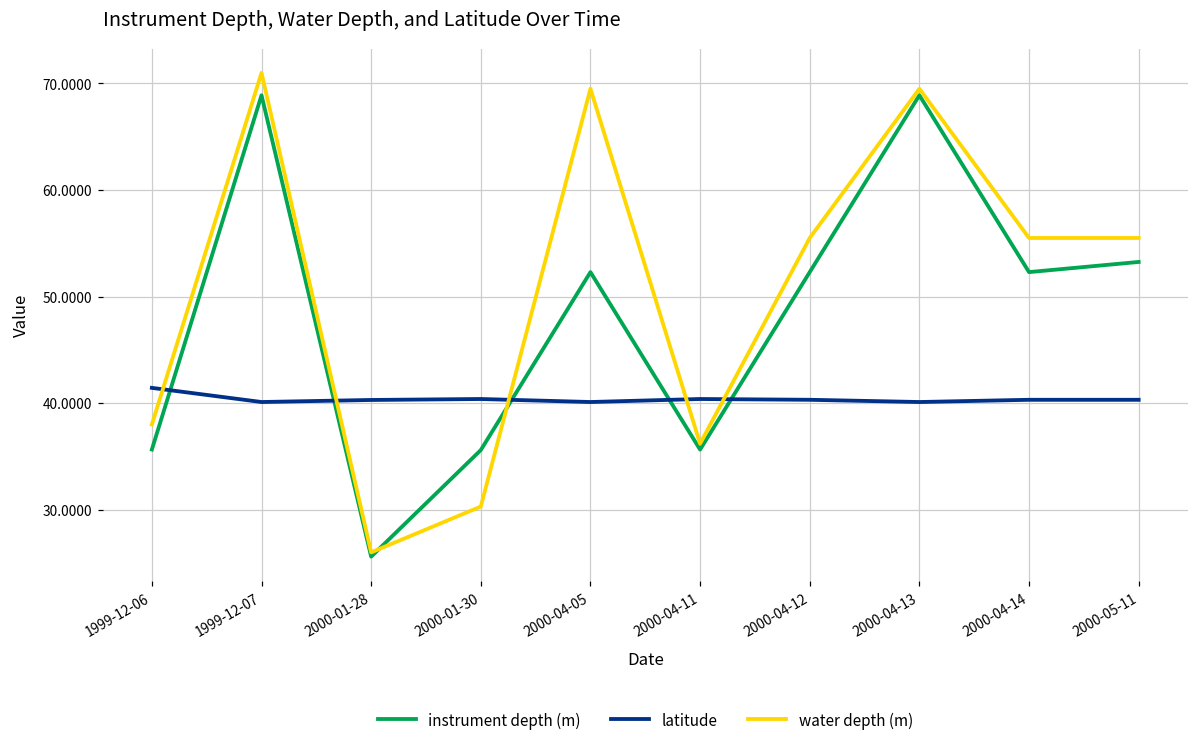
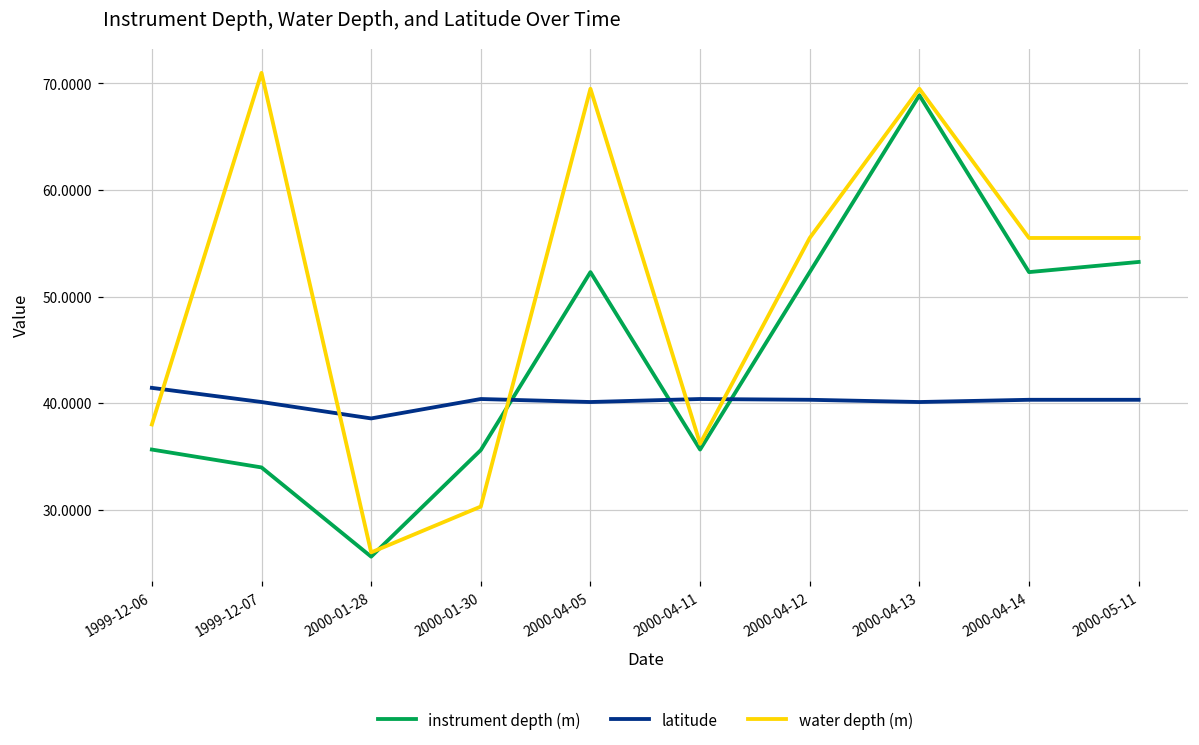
instrument depth (m), 1999-12-07: 69 -> 34
latitude, 2000-01-28: 40 -> 39
